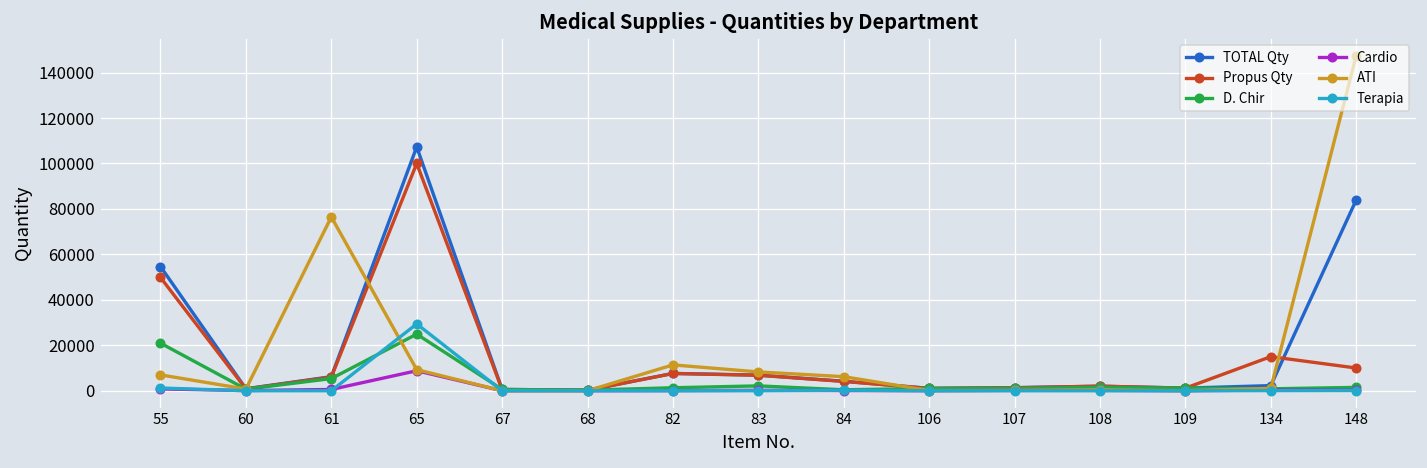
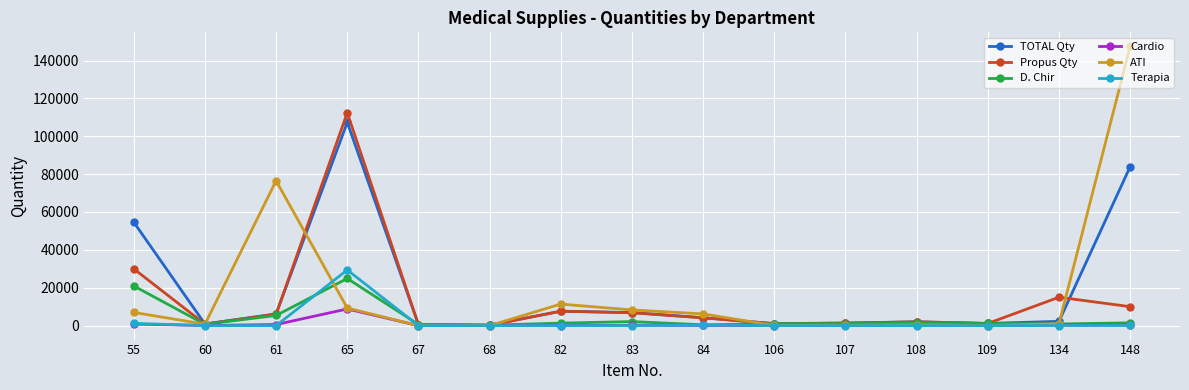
Propus Qty, 55: 50000 -> 30000
Propus Qty, 65: 100000 -> 112000
